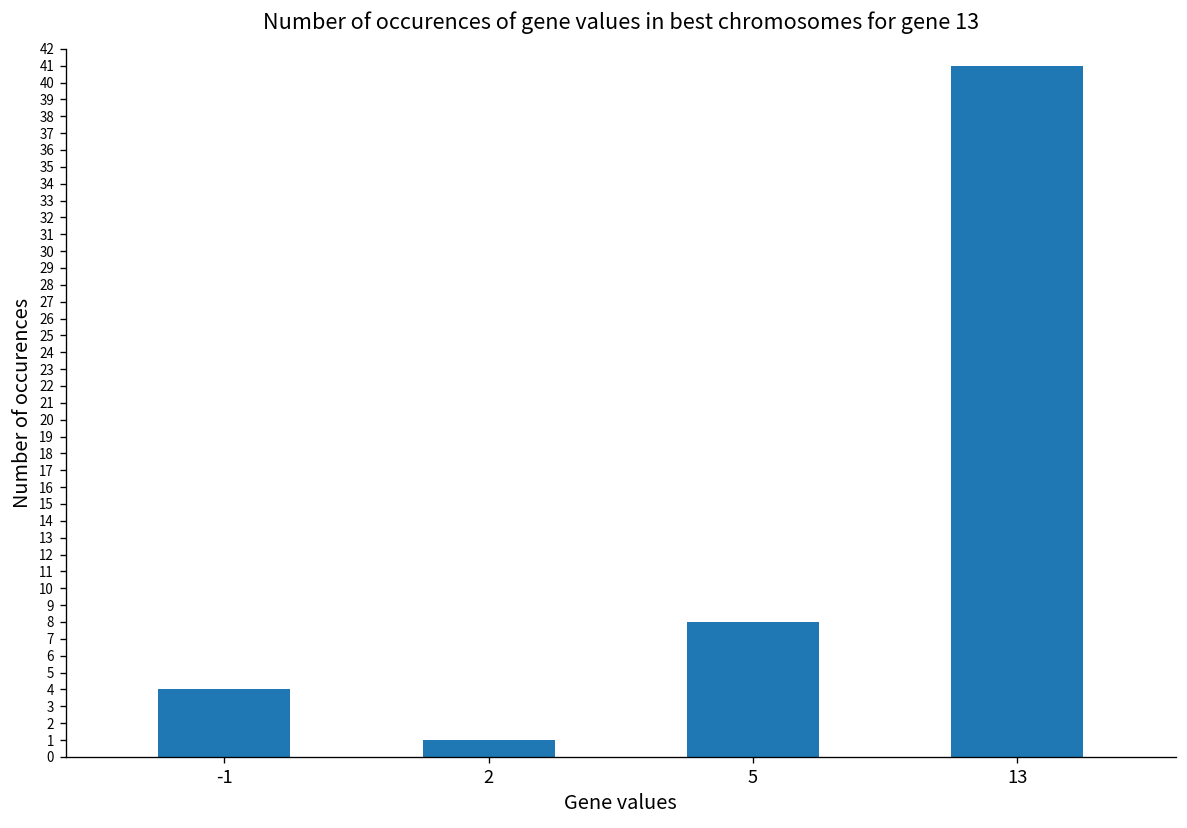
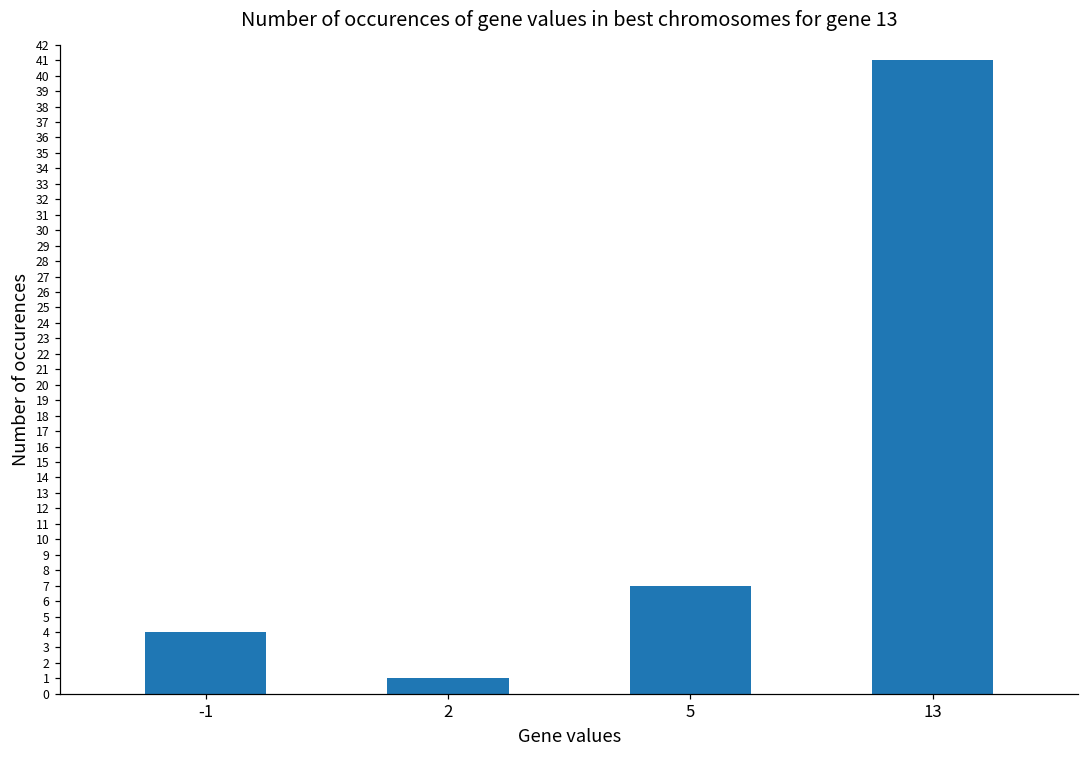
5: 8 -> 7
